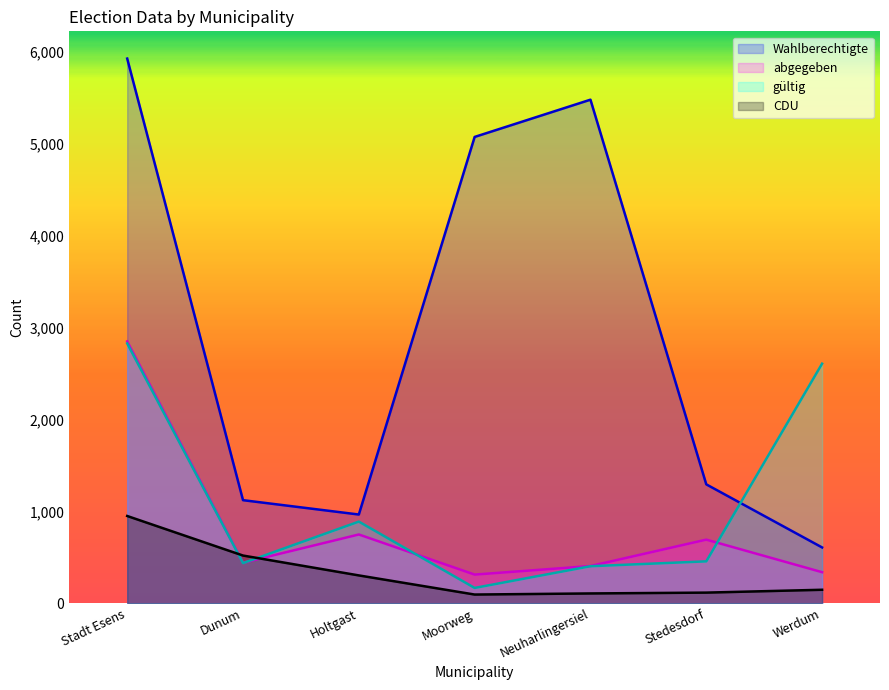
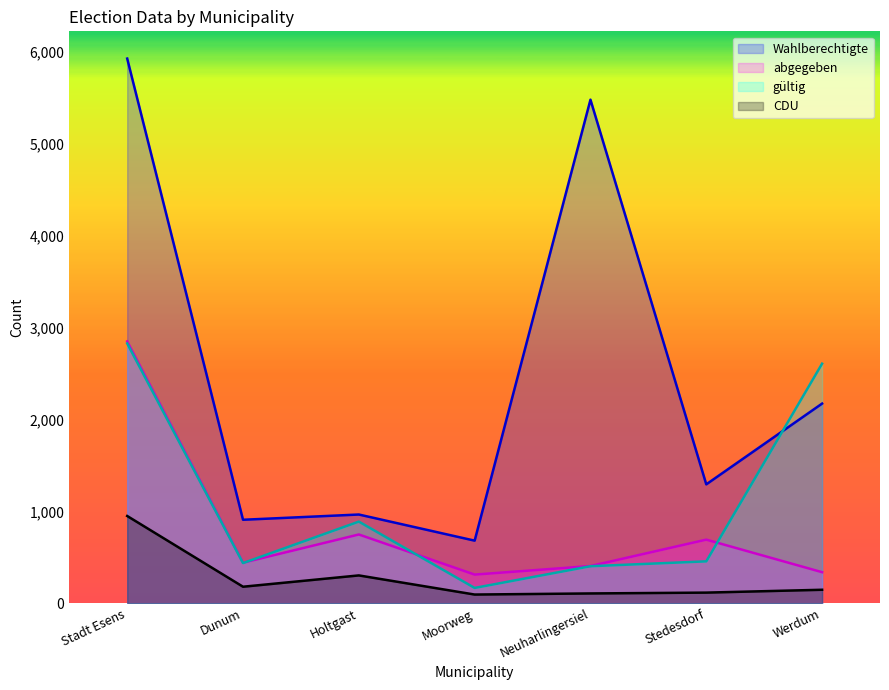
Wahlberechtigte, Dunum: 1,100 -> 900
CDU, Dunum: 500 -> 200
Wahlberechtigte, Moorweg: 5,100 -> 700
Wahlberechtigte, Werdum: 600 -> 2,200
